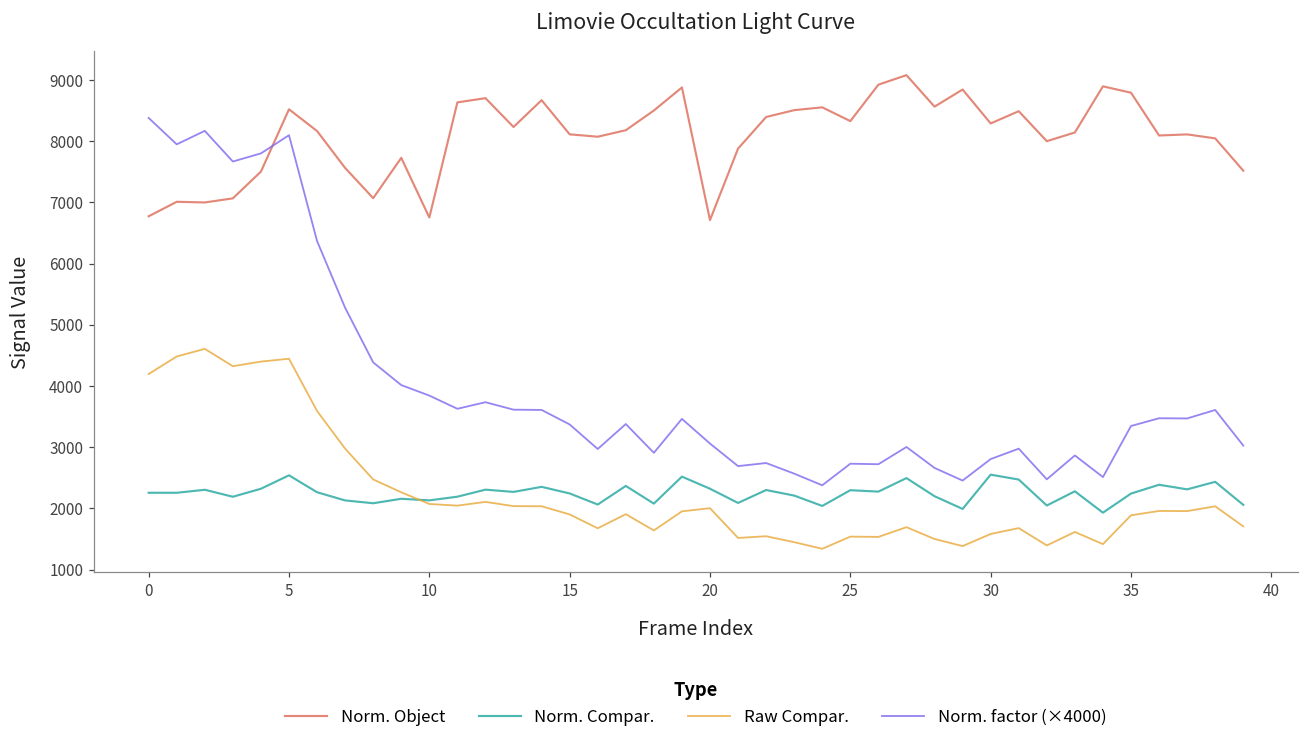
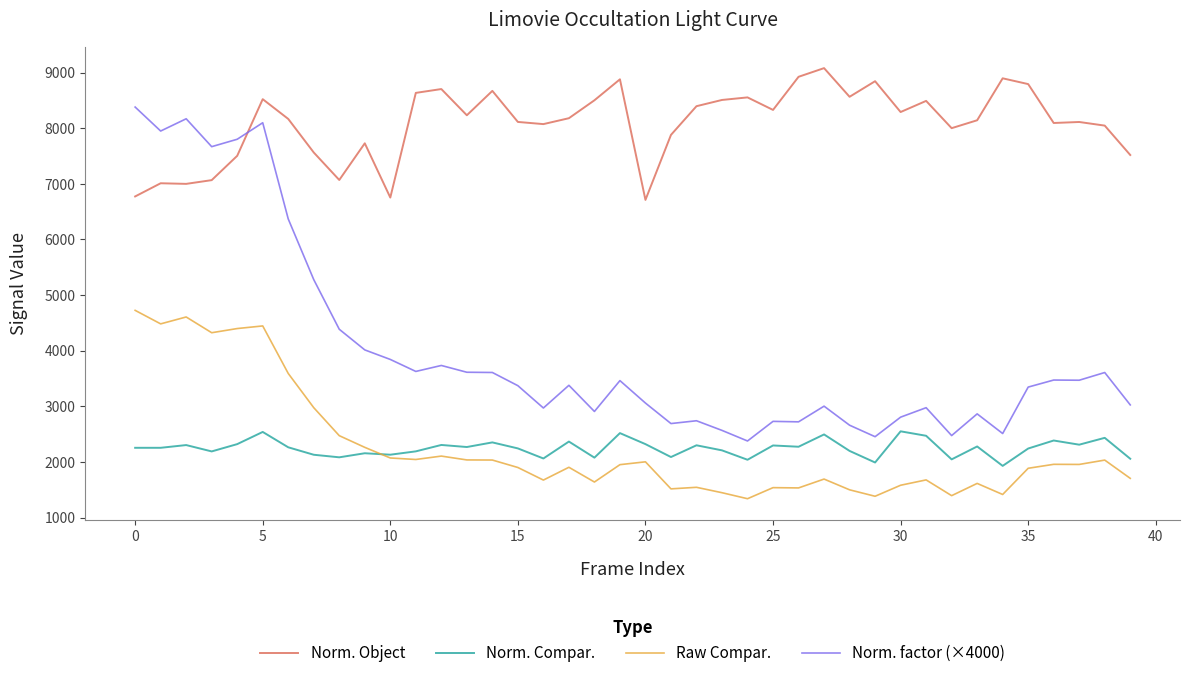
Raw Compar., 0: 4200 -> 4700
